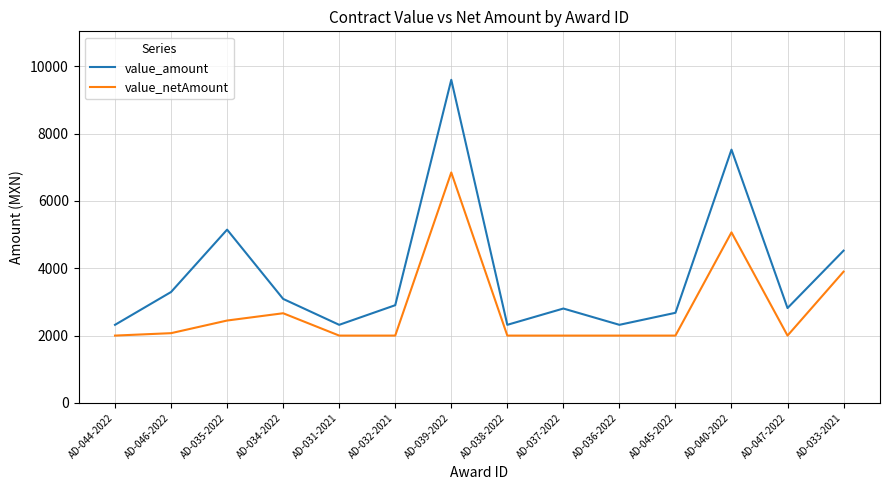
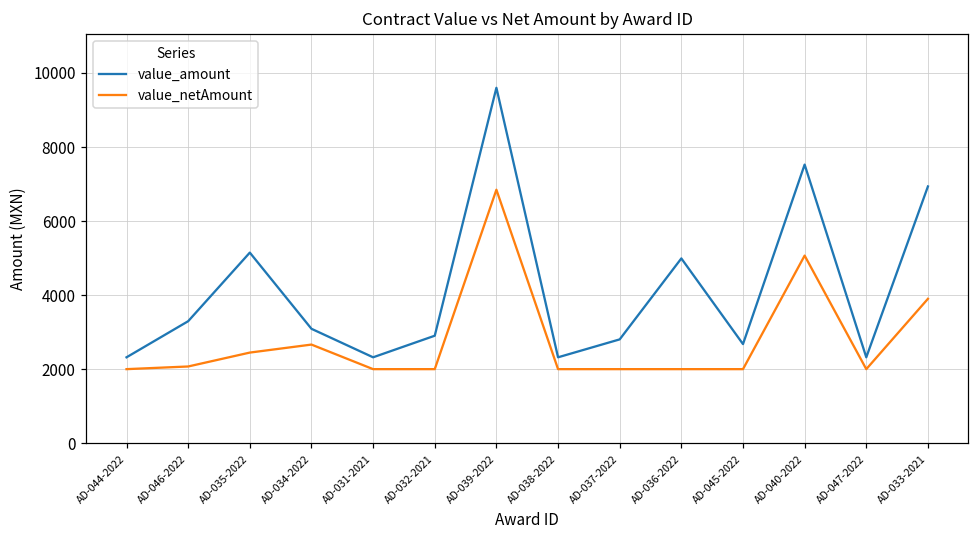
value_amount, AD-036-2022: 2300 -> 5000
value_amount, AD-047-2022: 2800 -> 2300
value_amount, AD-033-2021: 4500 -> 6900
